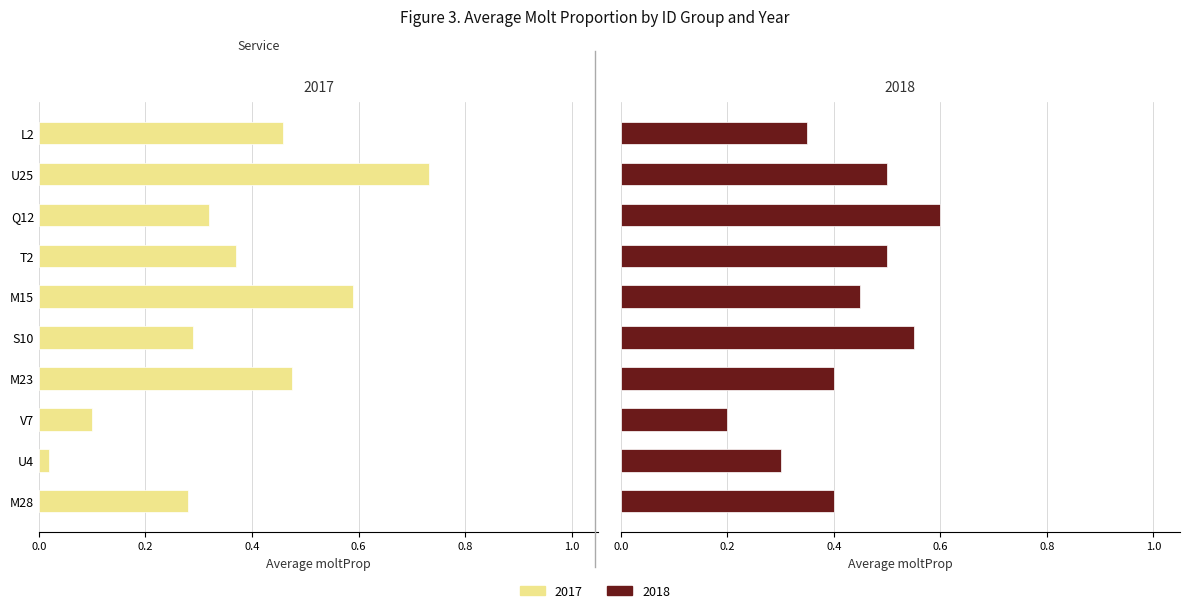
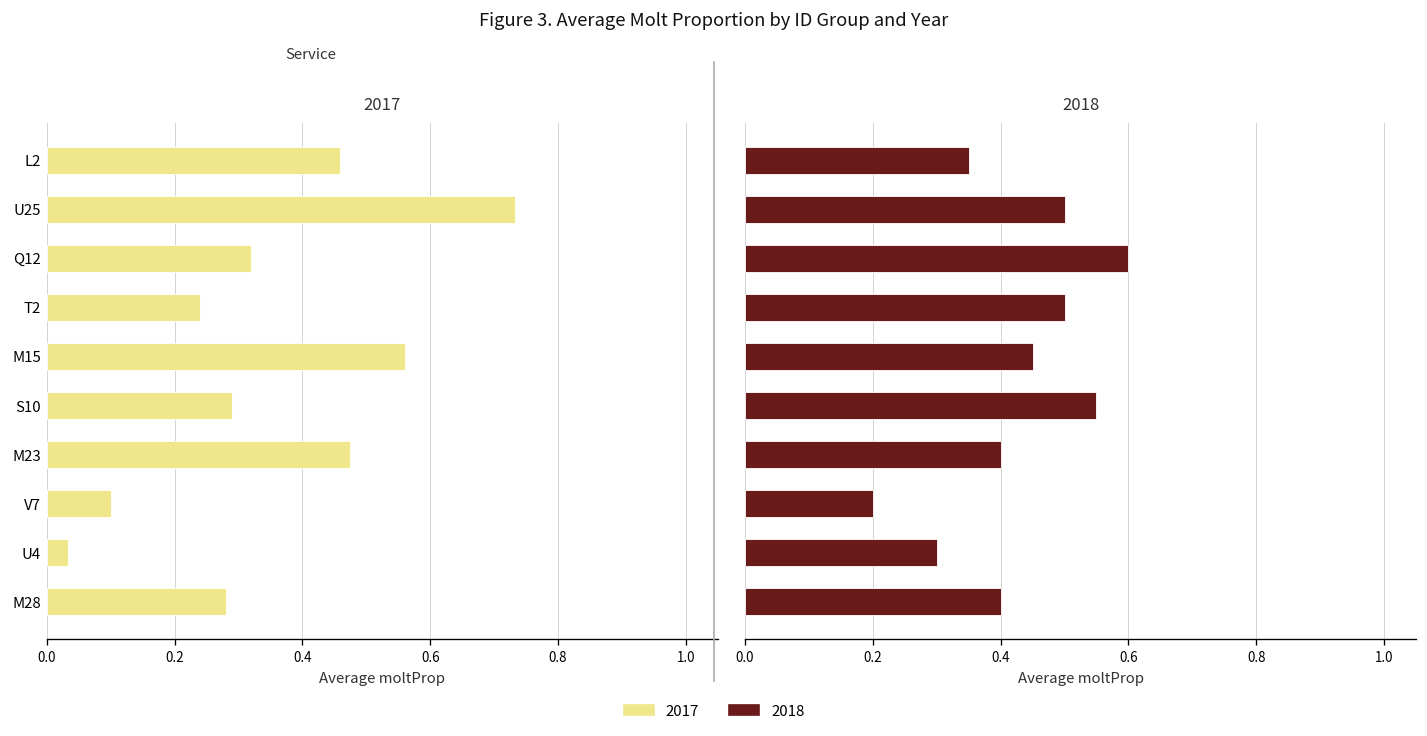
2017, T2: 0.37 -> 0.24
2017, M15: 0.59 -> 0.56
2017, U4: 0.02 -> 0.03
